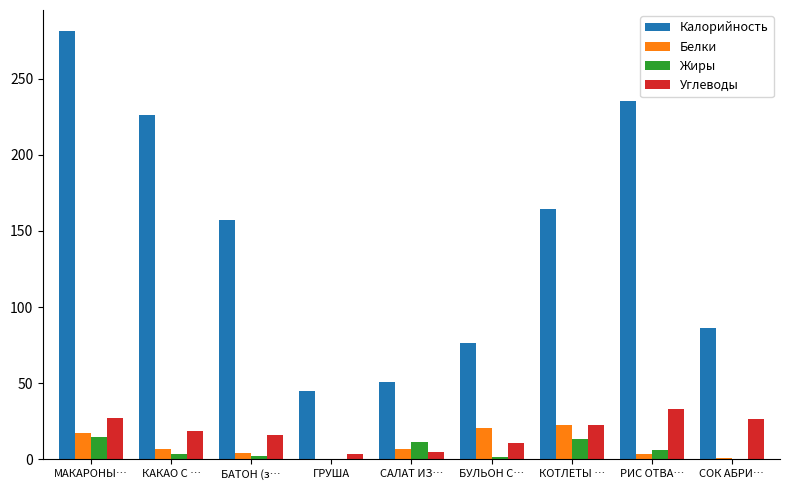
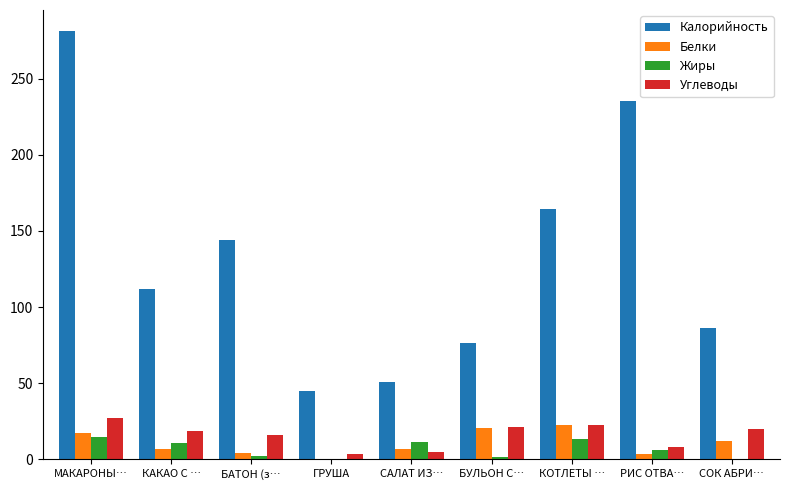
Калорийность, КАКАО С …: 226 -> 112
Жиры, КАКАО С …: 4 -> 11
Калорийность, БАТОН (з…: 157 -> 144
Углеводы, БУЛЬОН С…: 11 -> 21
Углеводы, РИС ОТВА…: 33 -> 8
Белки, СОК АБРИ…: 1 -> 12
Углеводы, СОК АБРИ…: 26 -> 20
